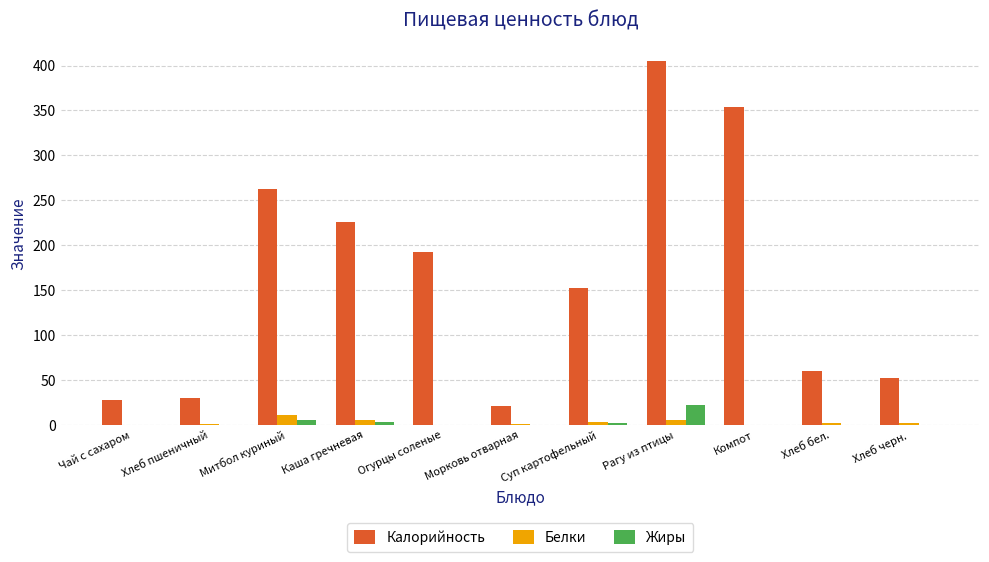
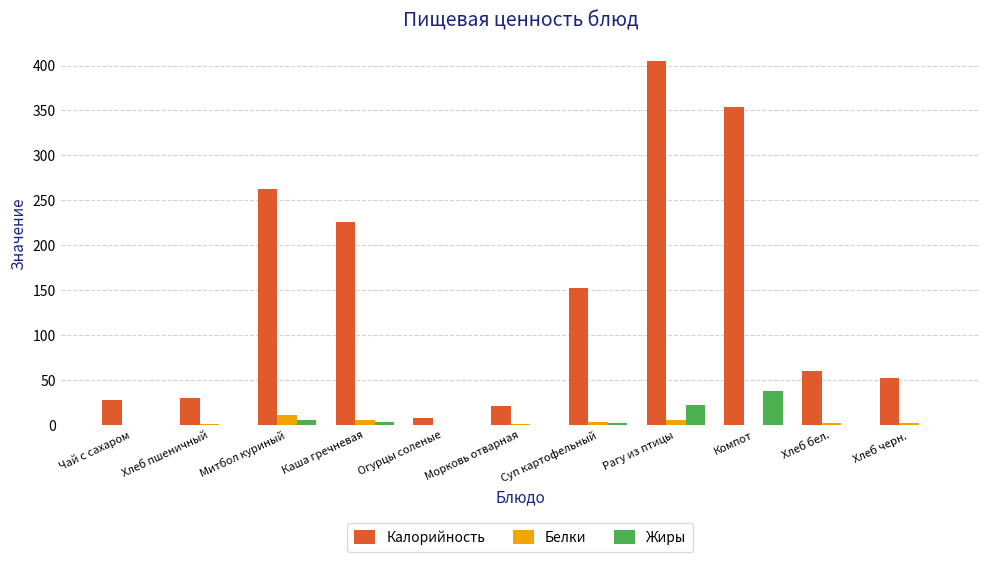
Калорийность, Огурцы соленые: 190 -> 10
Жиры, Компот: 0 -> 40
